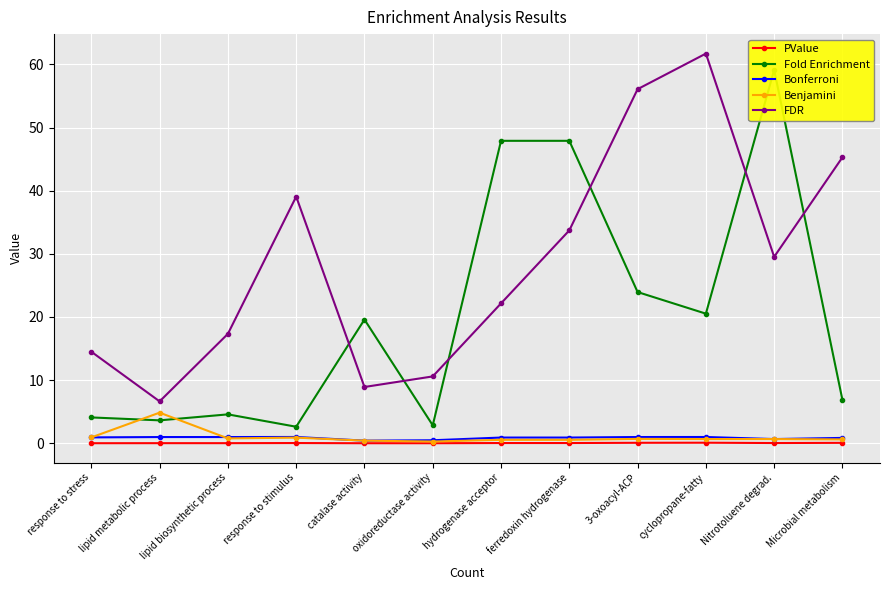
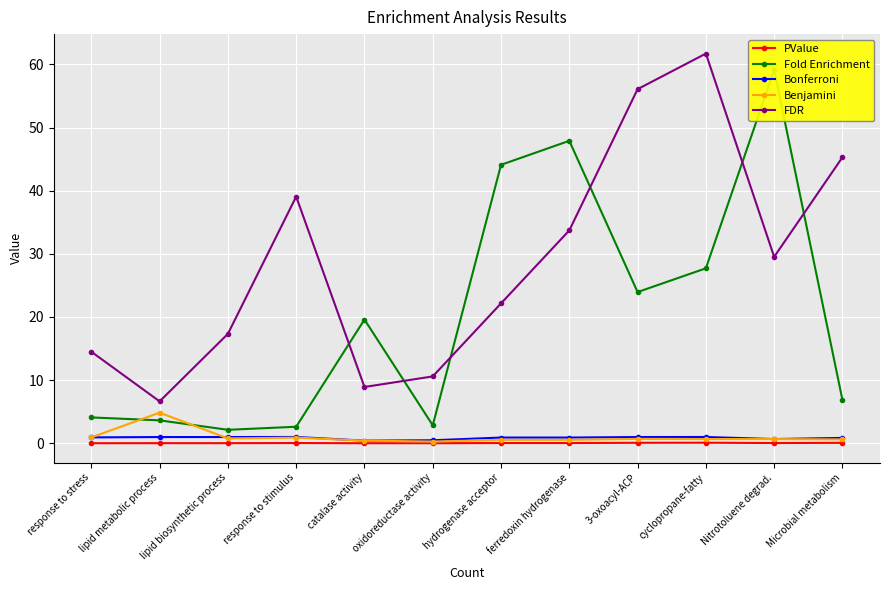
Fold Enrichment, lipid biosynthetic process: 5 -> 2
Fold Enrichment, hydrogenase acceptor: 48 -> 44
Fold Enrichment, cyclopropane-fatty: 21 -> 28
